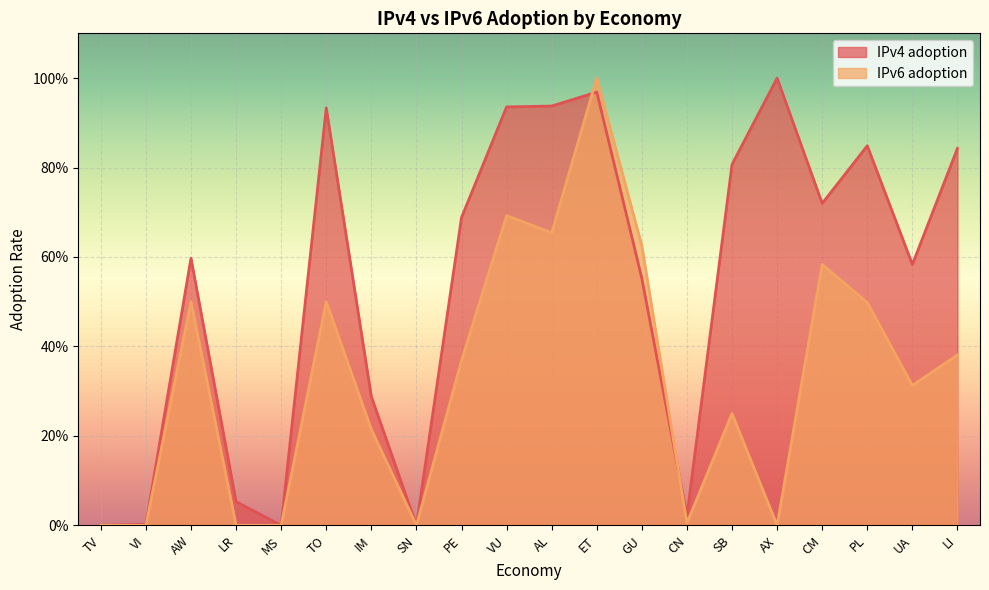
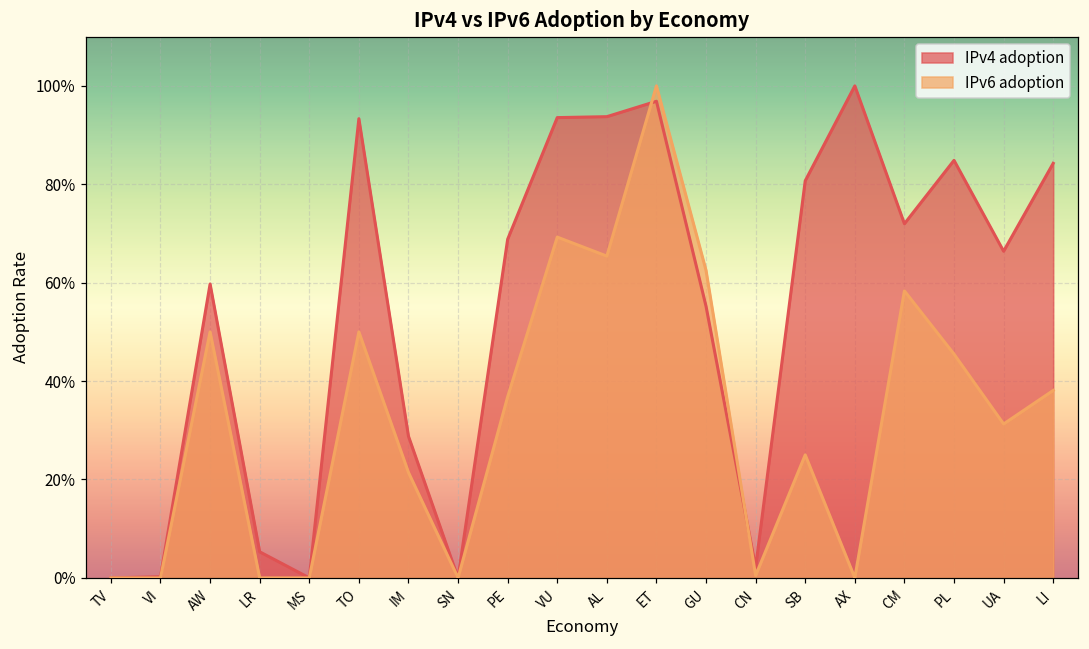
IPv6 adoption, PL: 50% -> 45%
IPv4 adoption, UA: 58% -> 66%
